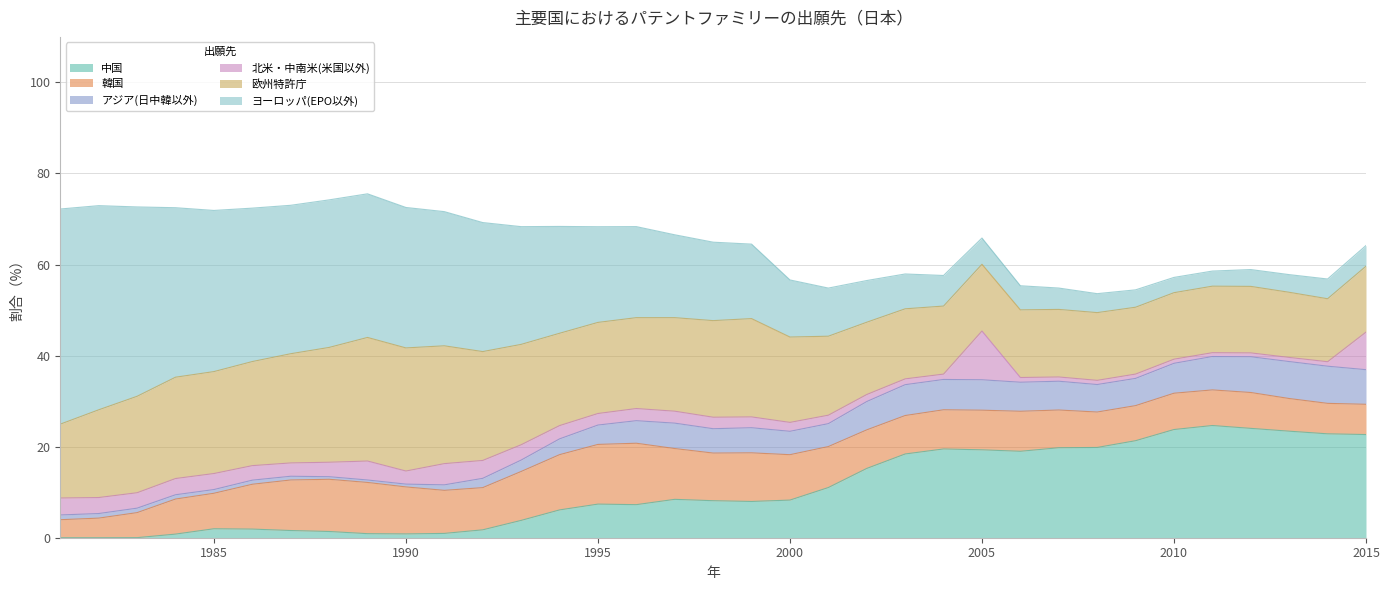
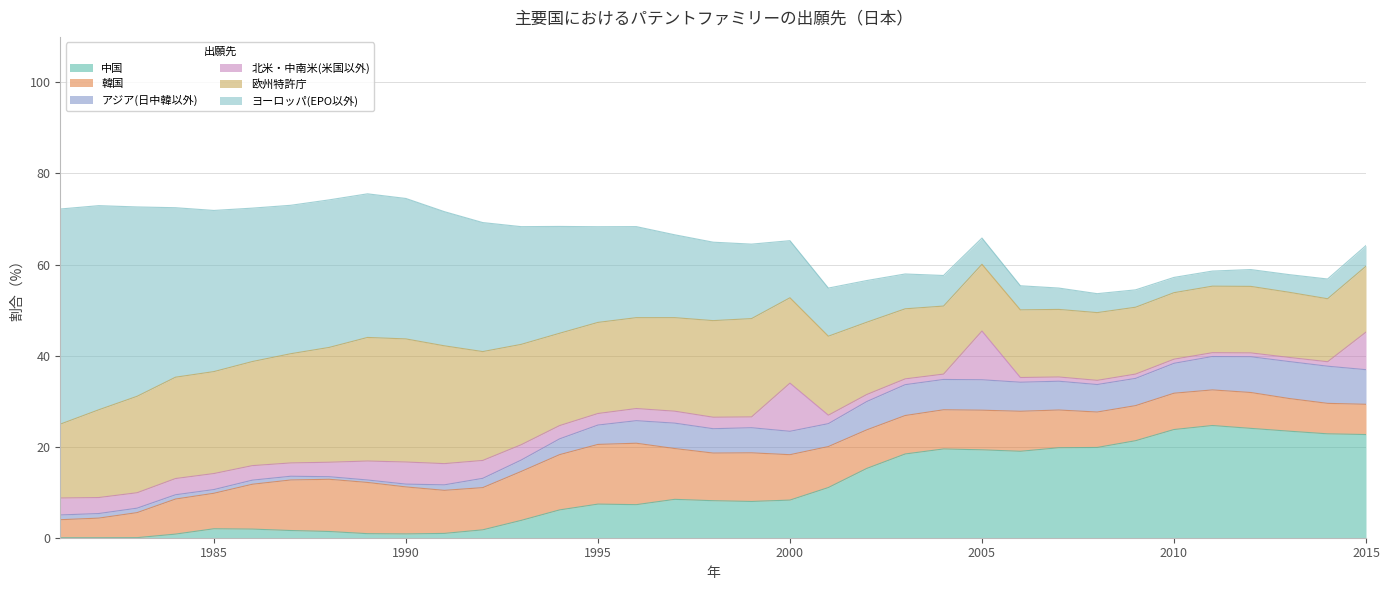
北米・中南米(米国以外), 1990: 3 -> 5
北米・中南米(米国以外), 2000: 2 -> 11
